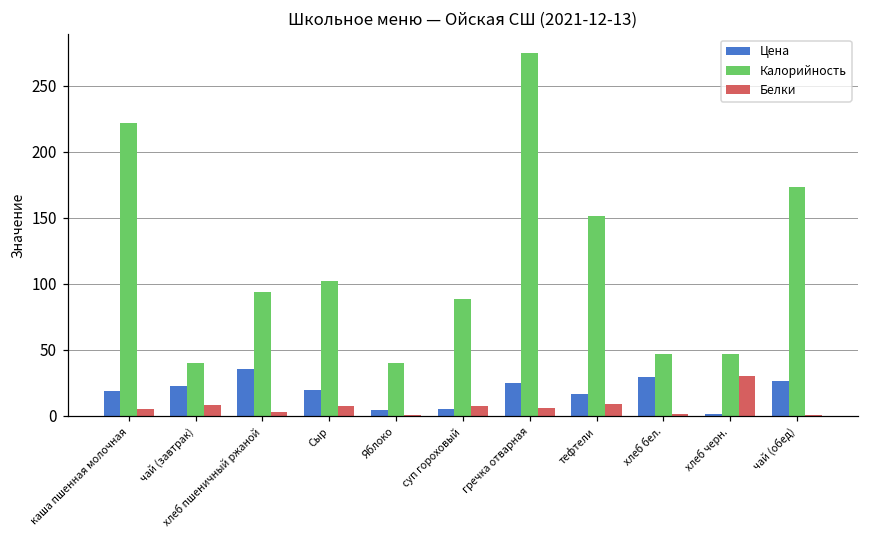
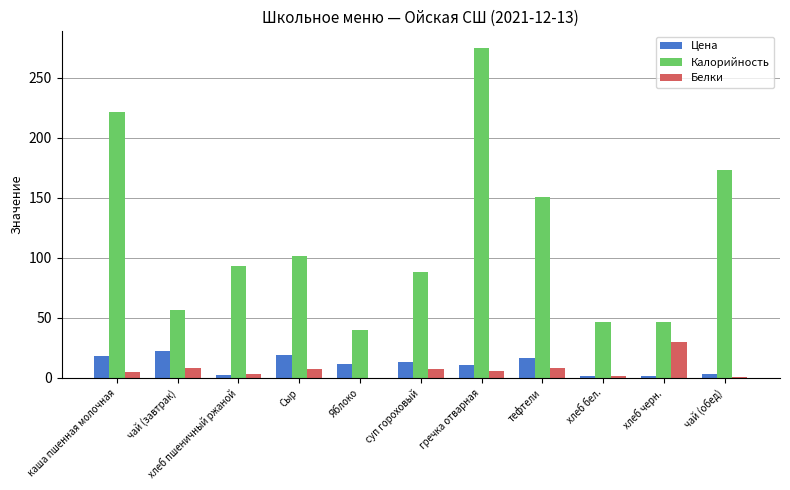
Калорийность, чай (завтрак): 40 -> 57
Цена, хлеб пшеничный ржаной: 36 -> 3
Цена, Яблоко: 4 -> 12
Цена, суп гороховый: 5 -> 14
Цена, гречка отварная: 25 -> 11
Цена, хлеб бел.: 29 -> 2
Цена, чай (обед): 26 -> 4
